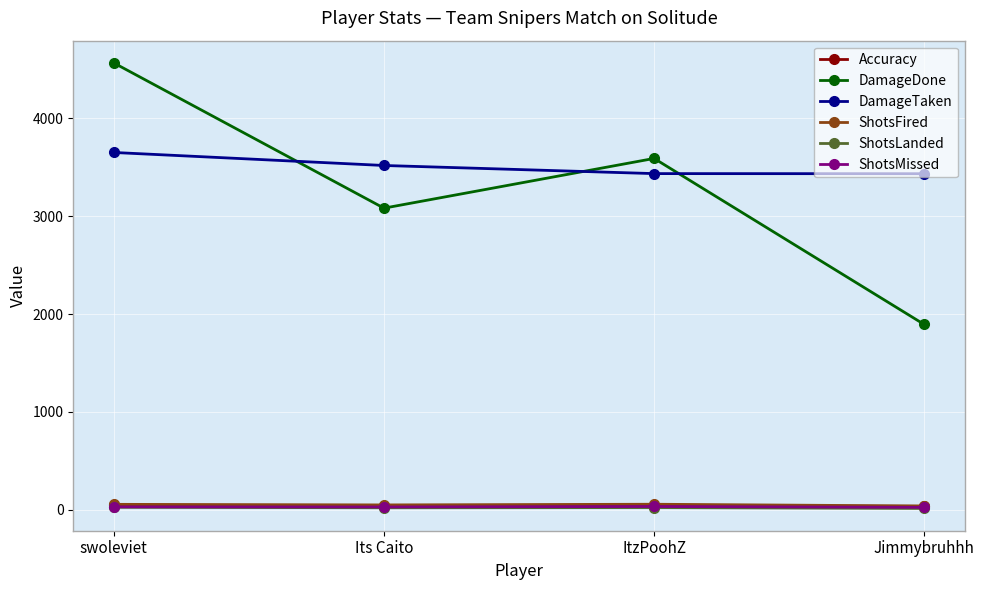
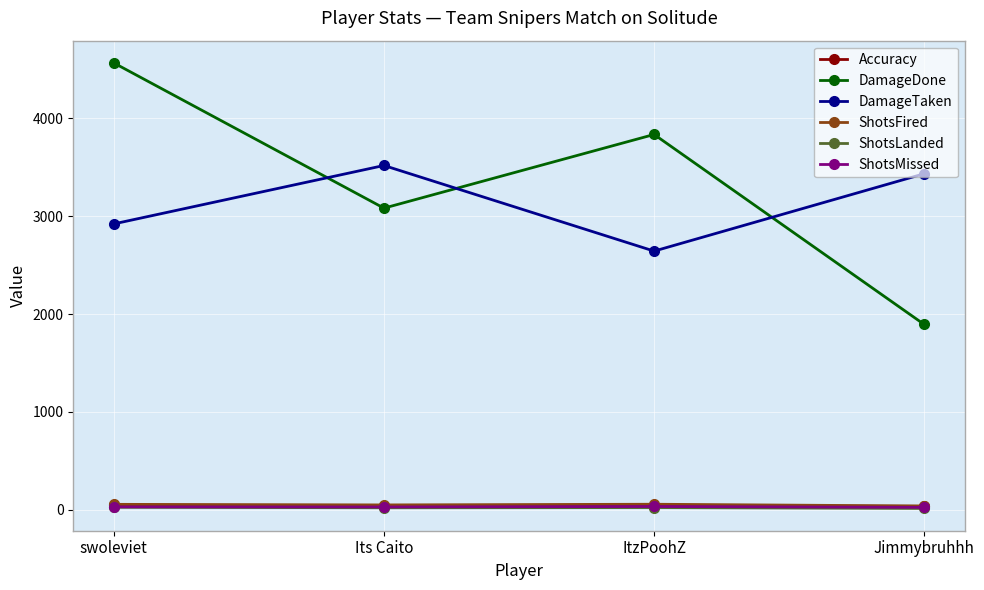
DamageTaken, swoleviet: 3700 -> 2900
DamageDone, ItzPoohZ: 3600 -> 3800
DamageTaken, ItzPoohZ: 3400 -> 2600
